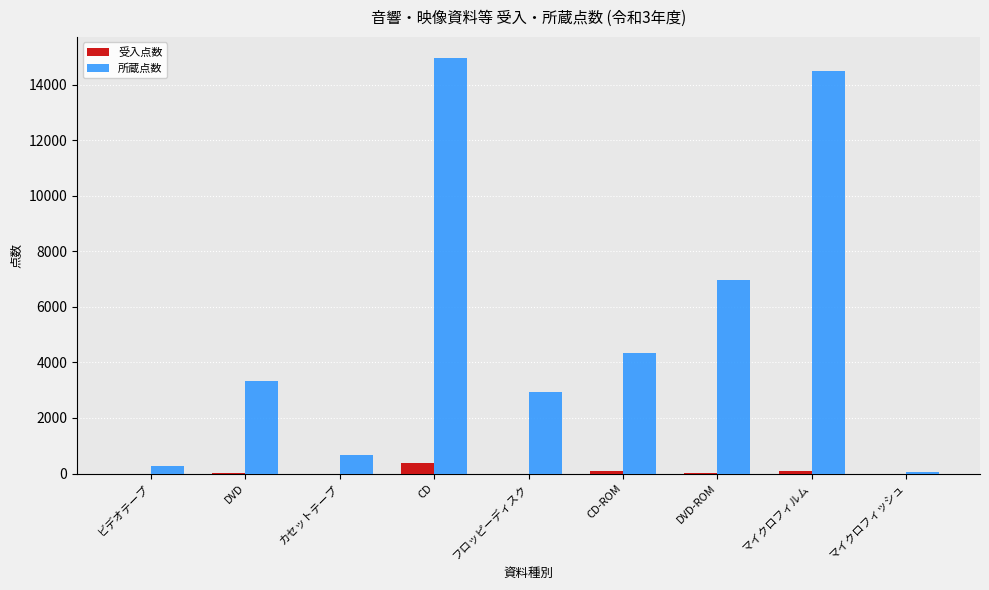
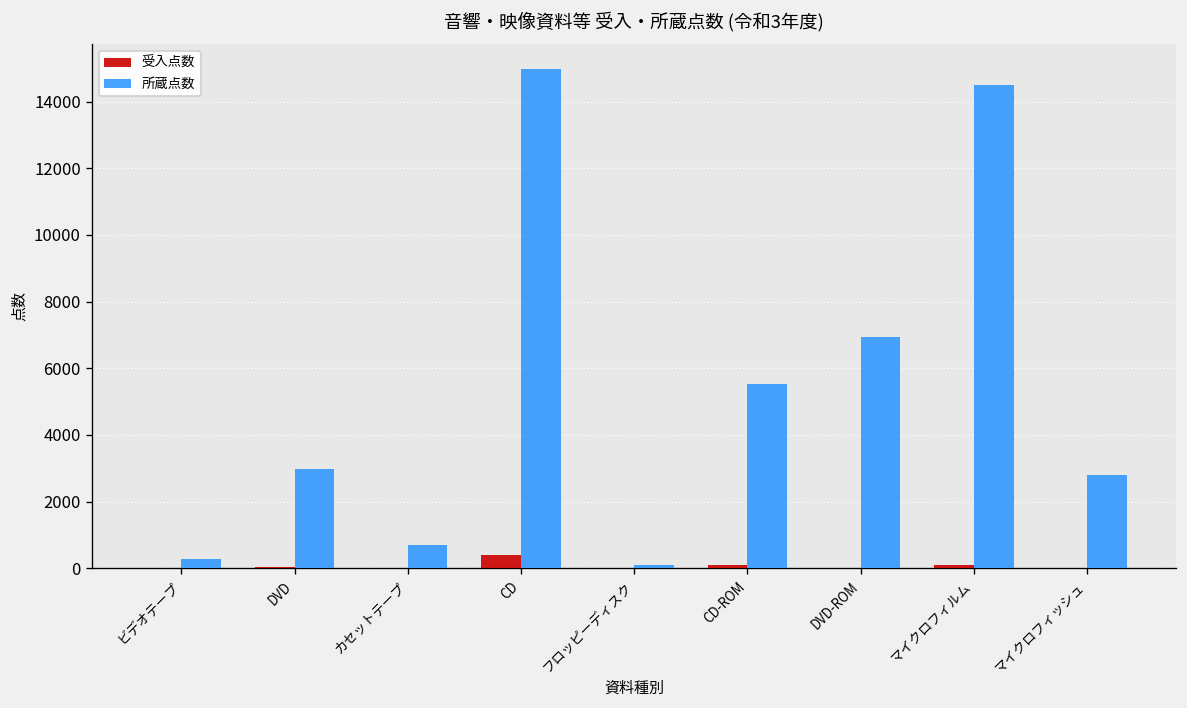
所蔵点数, DVD: 3300 -> 3000
所蔵点数, フロッピーディスク: 2900 -> 100
所蔵点数, CD-ROM: 4300 -> 5500
所蔵点数, マイクロフィッシュ: 100 -> 2800
